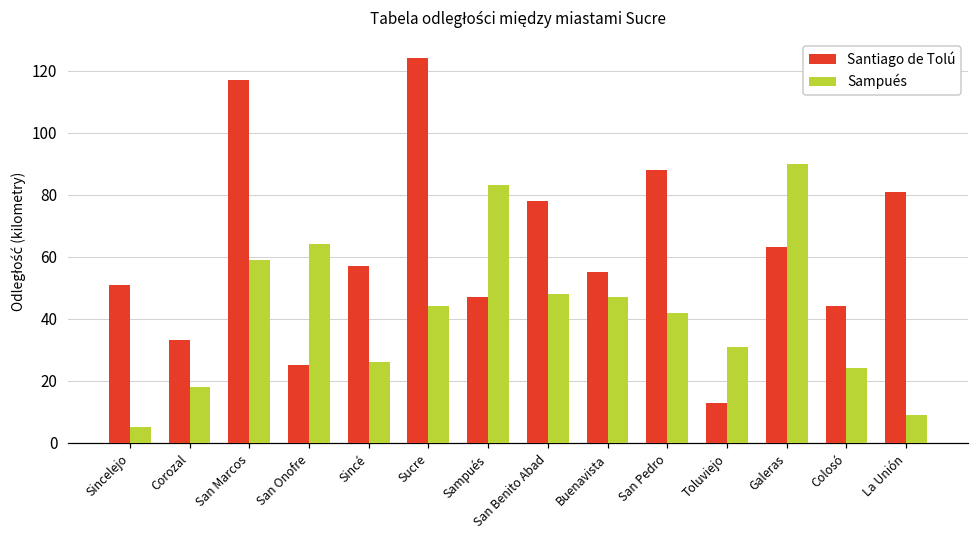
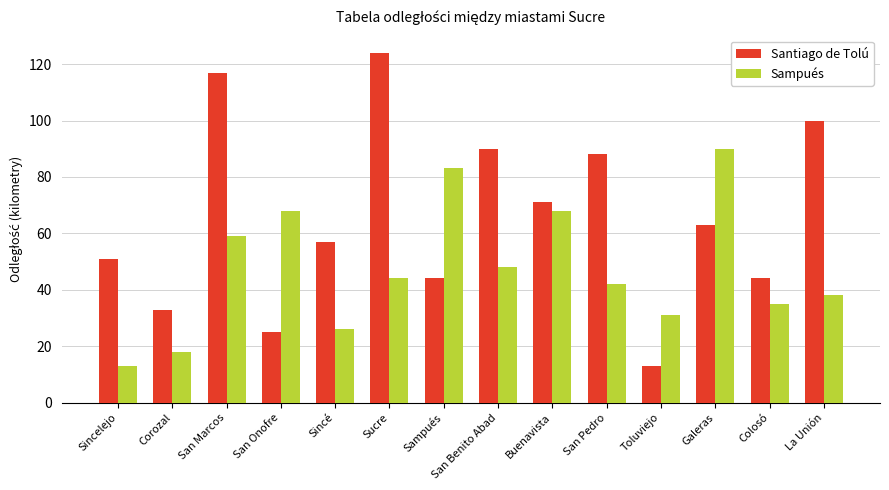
Sampués, Sincelejo: 5 -> 13
Sampués, San Onofre: 64 -> 68
Santiago de Tolú, Sampués: 47 -> 44
Santiago de Tolú, San Benito Abad: 78 -> 90
Santiago de Tolú, Buenavista: 55 -> 71
Sampués, Buenavista: 47 -> 68
Sampués, Colosó: 24 -> 35
Santiago de Tolú, La Unión: 81 -> 100
Sampués, La Unión: 9 -> 38
